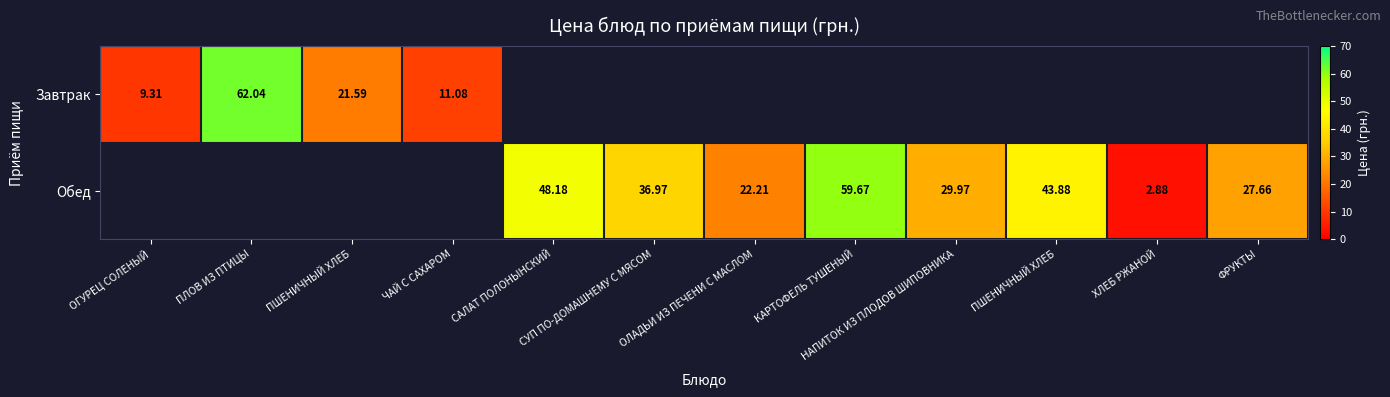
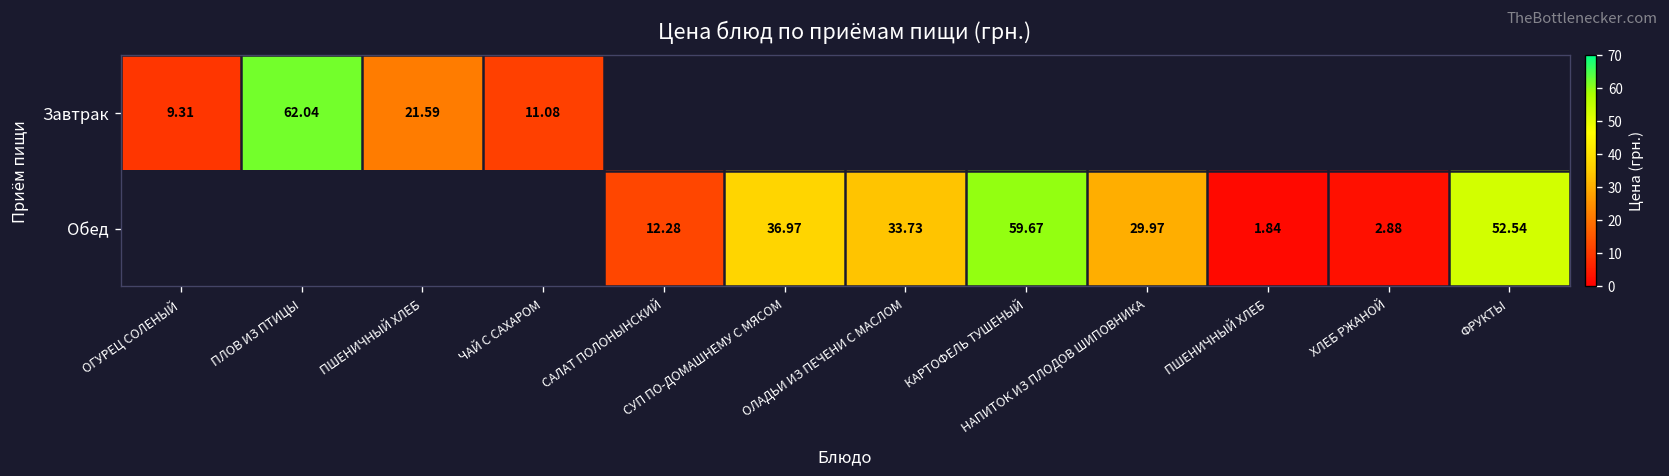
Обед, САЛАТ ПОЛОНЫНСКИЙ: 48.18 -> 12.28
Обед, ОЛАДЬИ ИЗ ПЕЧЕНИ С МАСЛОМ: 22.21 -> 33.73
Обед, ПШЕНИЧНЫЙ ХЛЕБ: 43.88 -> 1.84
Обед, ФРУКТЫ: 27.66 -> 52.54
